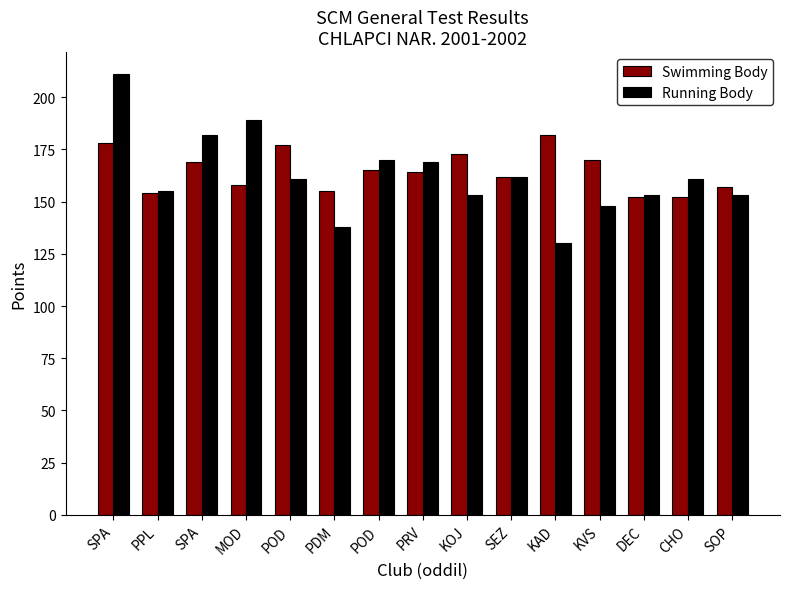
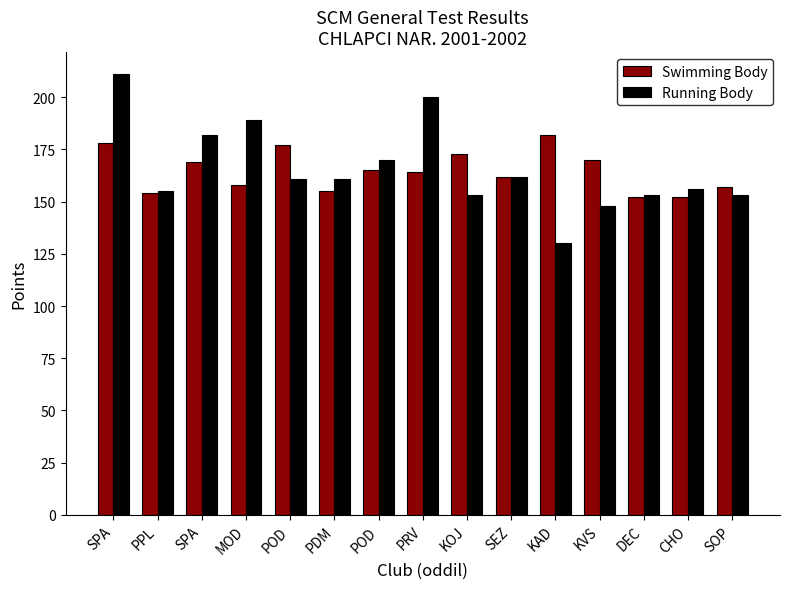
Running Body, PDM: 138 -> 161
Running Body, PRV: 169 -> 200
Running Body, CHO: 161 -> 156
